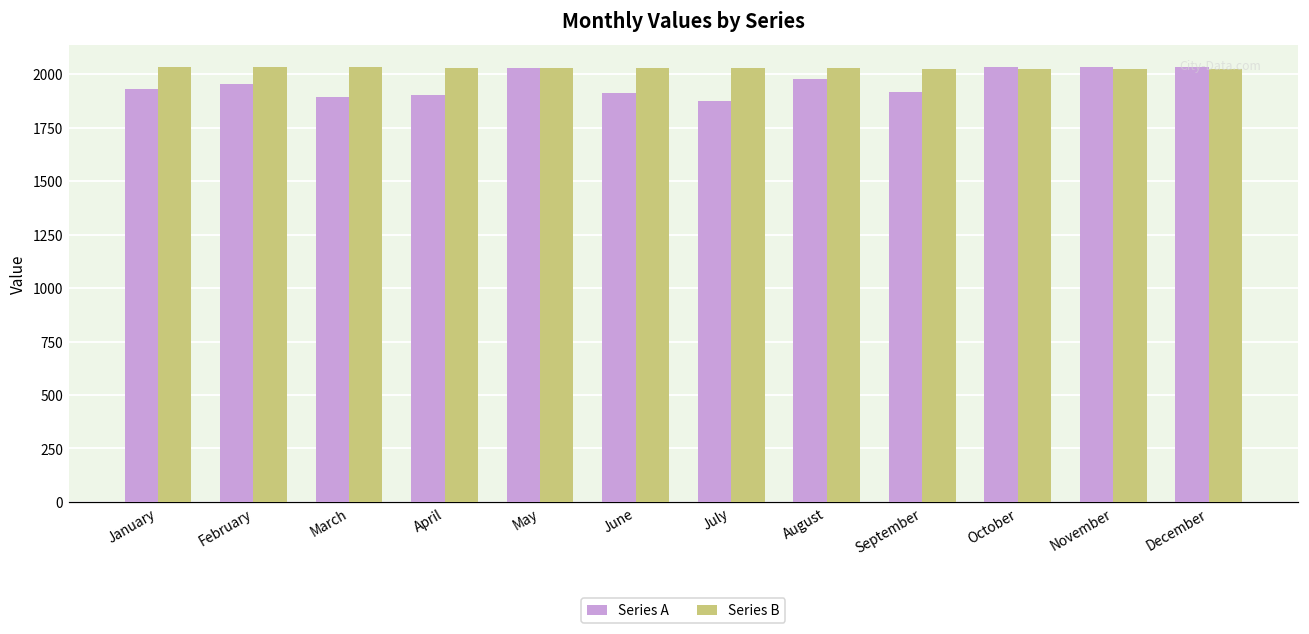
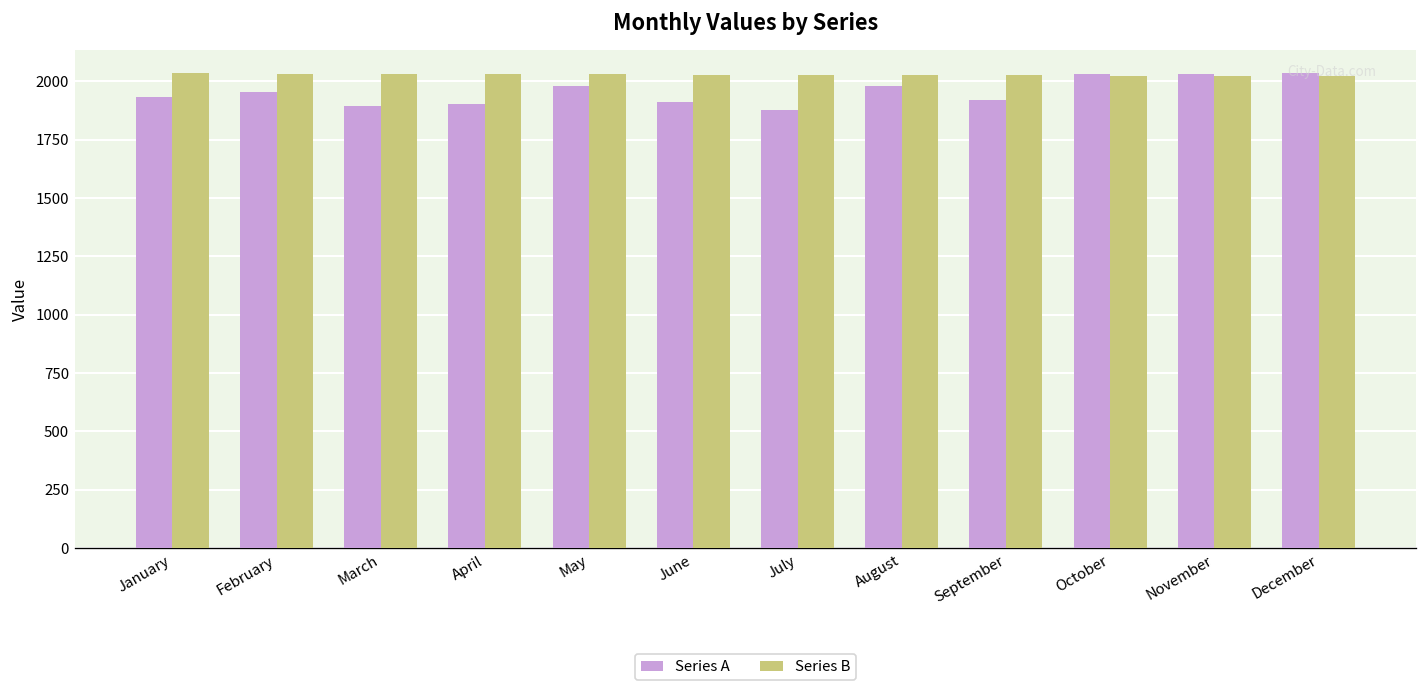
Series A, May: 2030 -> 1980
